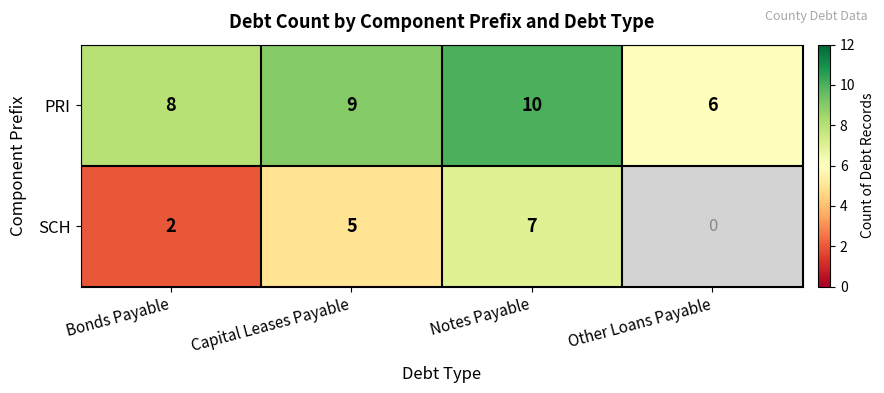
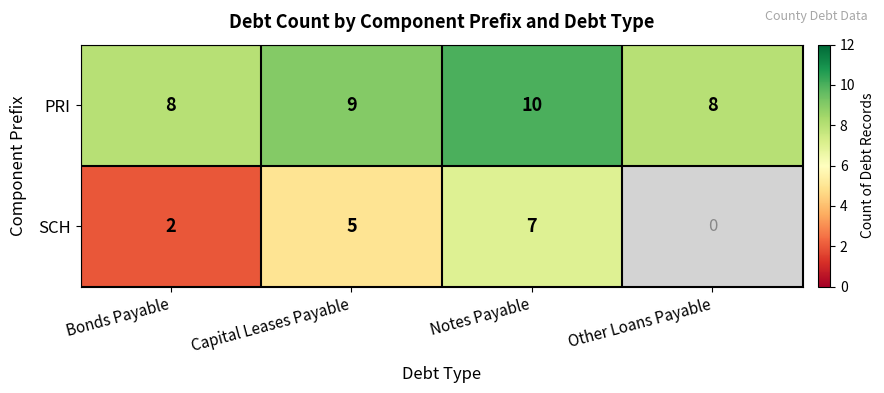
PRI, Other Loans Payable: 6 -> 8
